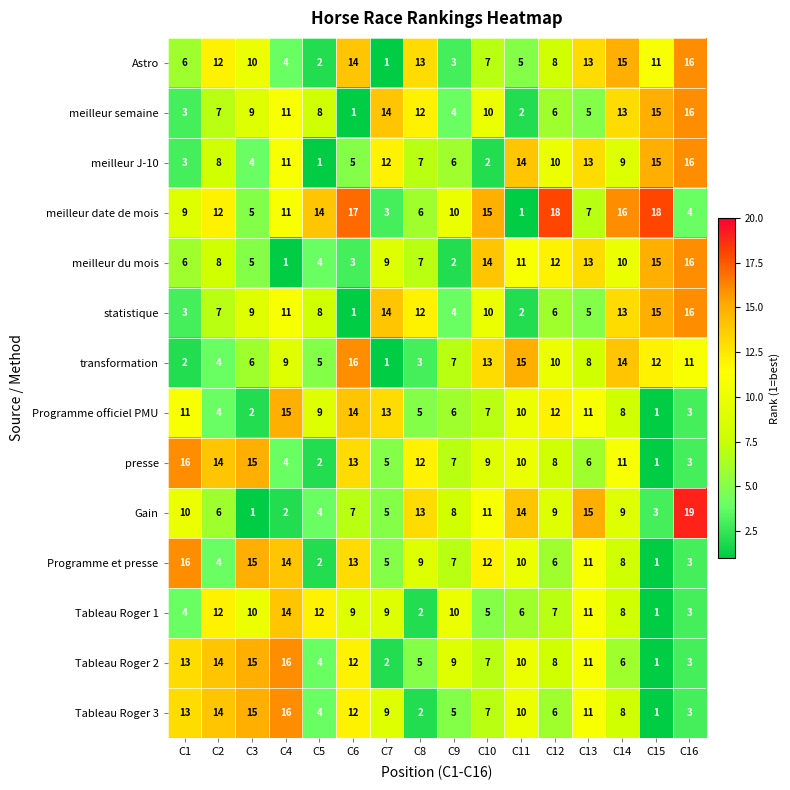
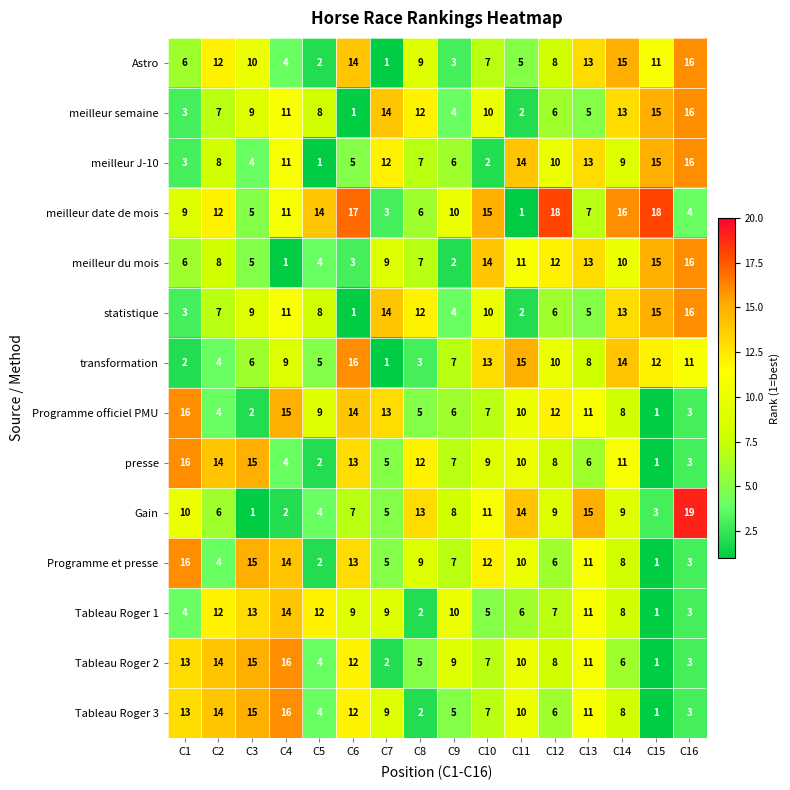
Astro, C8: 13 -> 9
Programme officiel PMU, C1: 11 -> 16
Tableau Roger 1, C3: 10 -> 13
